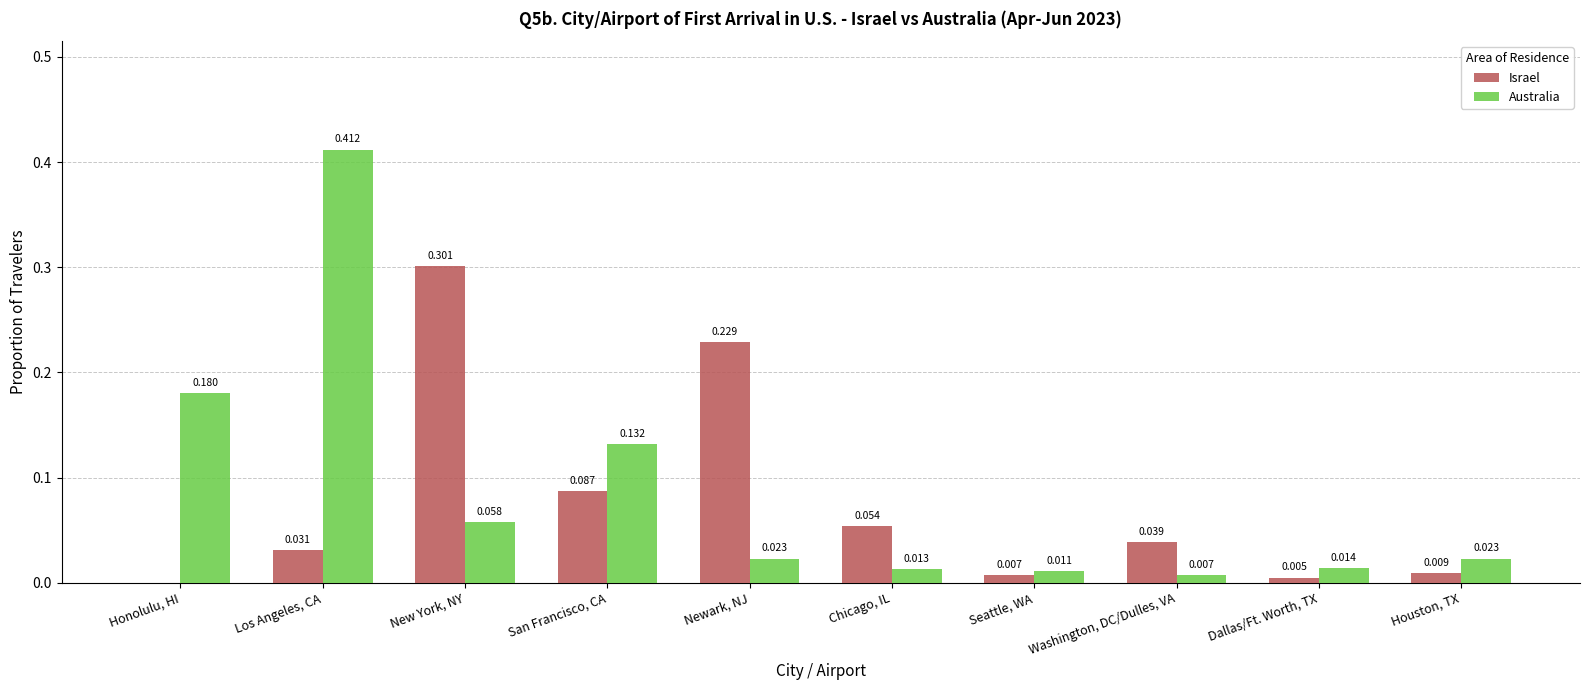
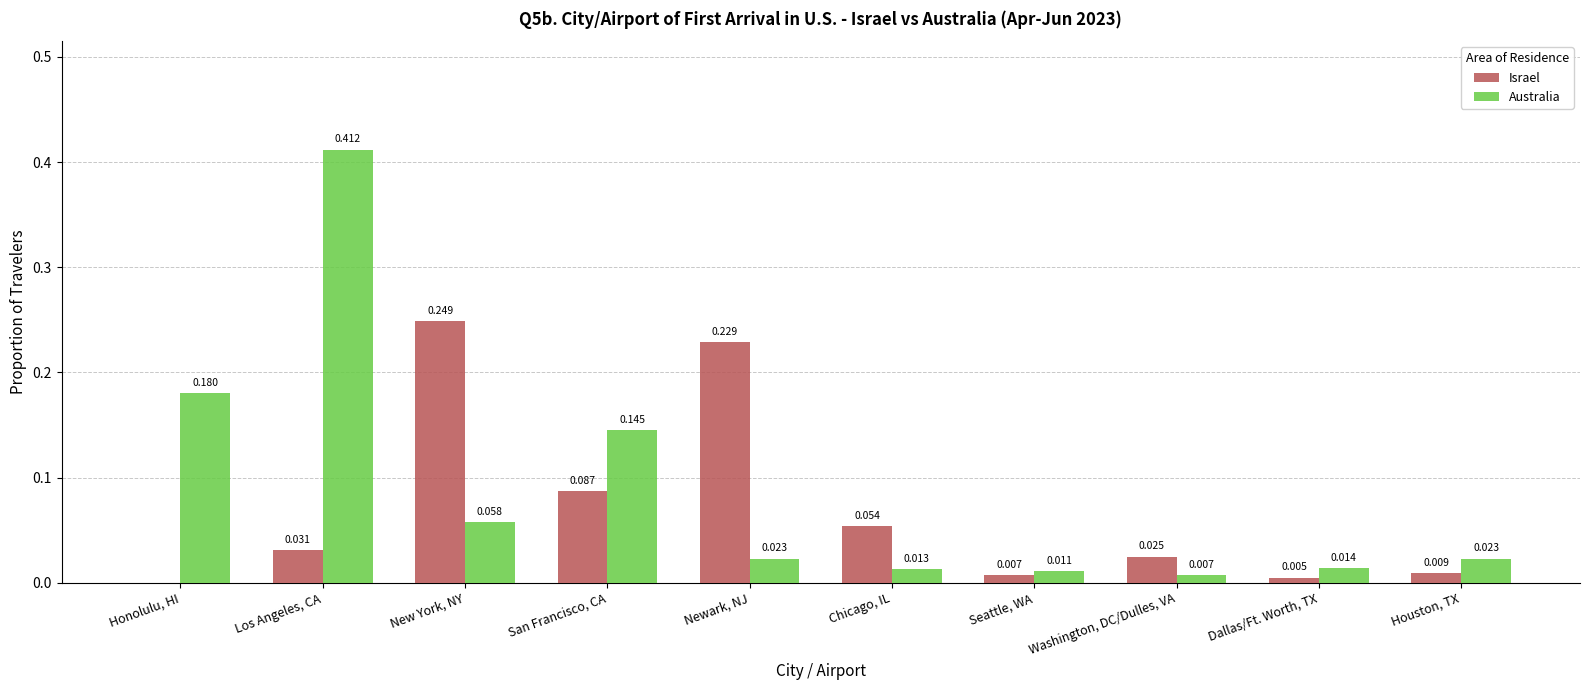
Israel, New York, NY: 0.301 -> 0.249
Australia, San Francisco, CA: 0.132 -> 0.145
Israel, Washington, DC/Dulles, VA: 0.039 -> 0.025
